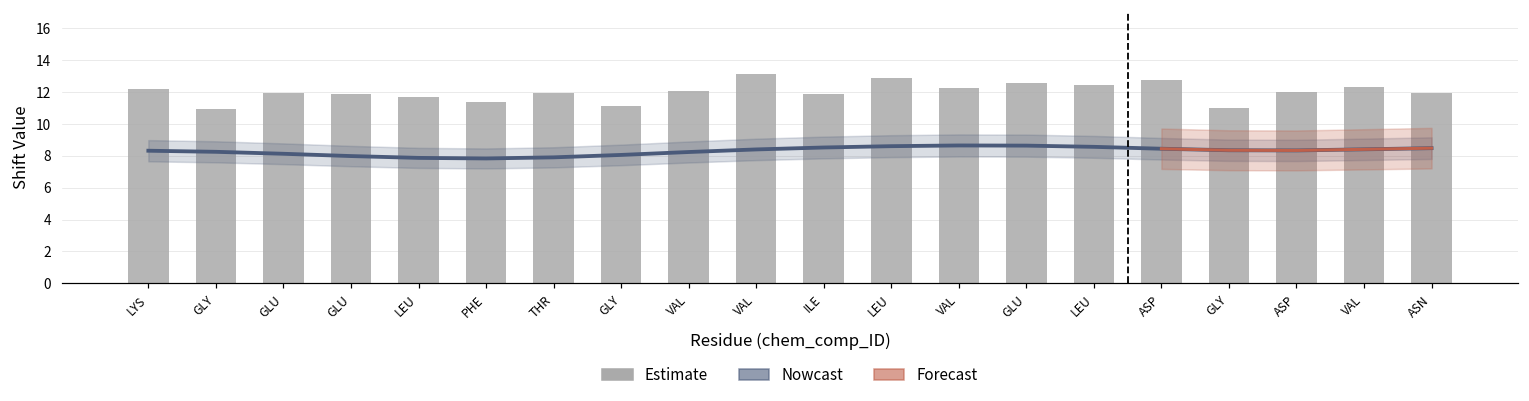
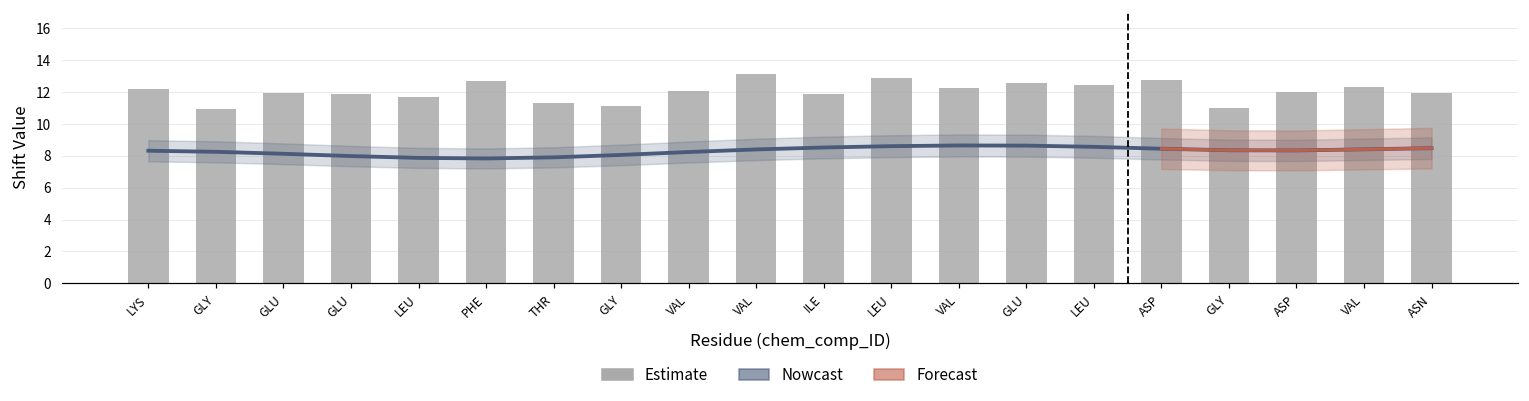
Estimate, PHE: 11.4 -> 12.7
Estimate, THR: 12.0 -> 11.3
